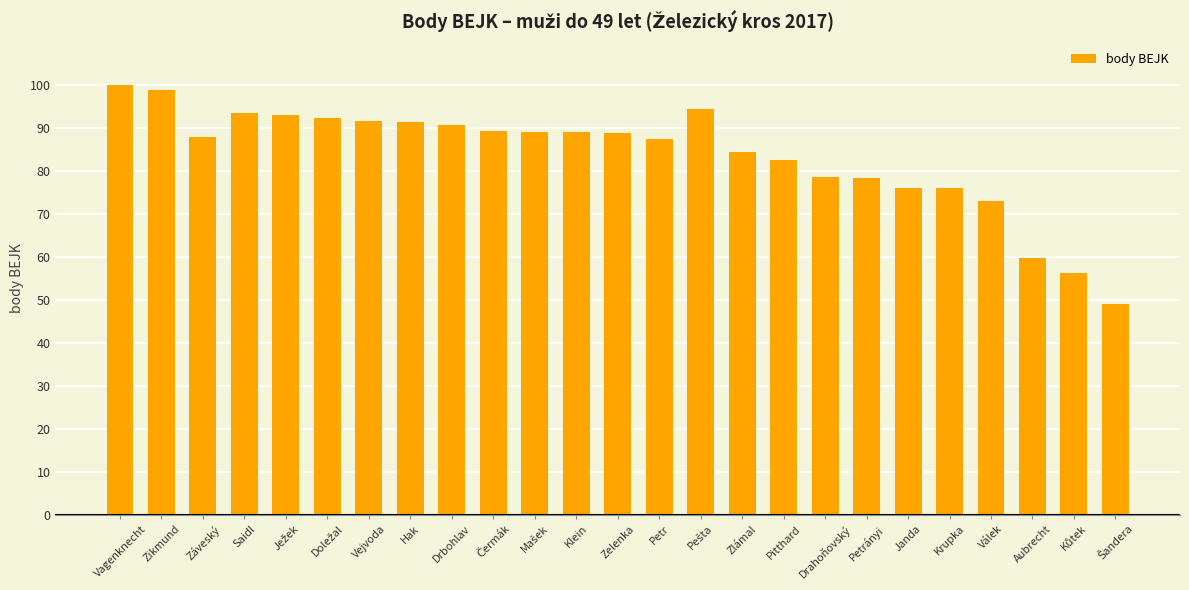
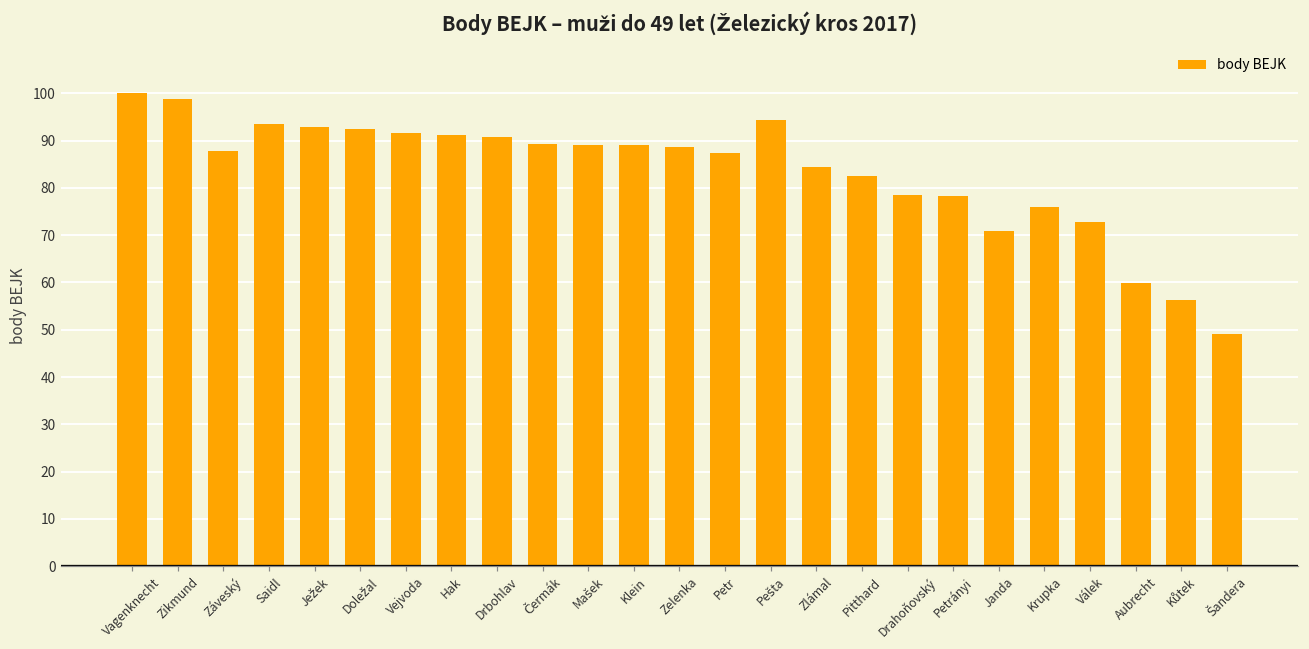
Janda: 76 -> 71
